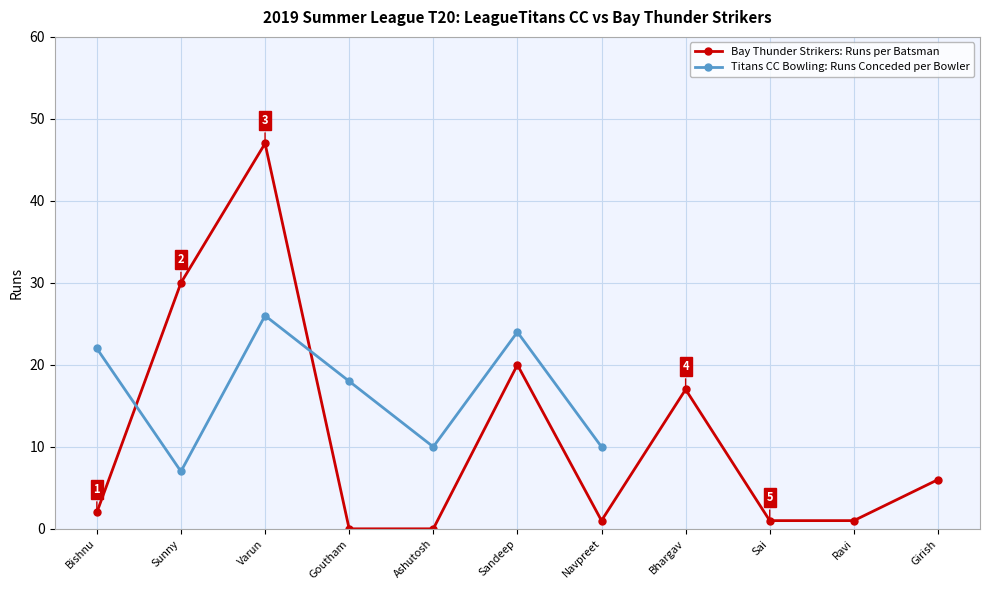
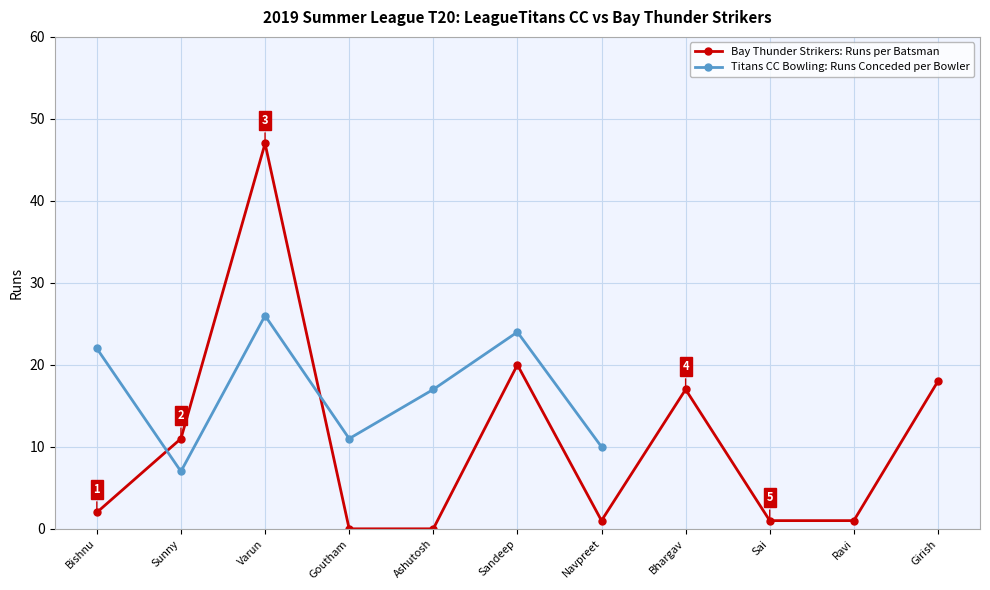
Bay Thunder Strikers: Runs per Batsman, Sunny: 30 -> 11
Titans CC Bowling: Runs Conceded per Bowler, Goutham: 18 -> 11
Titans CC Bowling: Runs Conceded per Bowler, Ashutosh: 10 -> 17
Bay Thunder Strikers: Runs per Batsman, Girish: 6 -> 18
